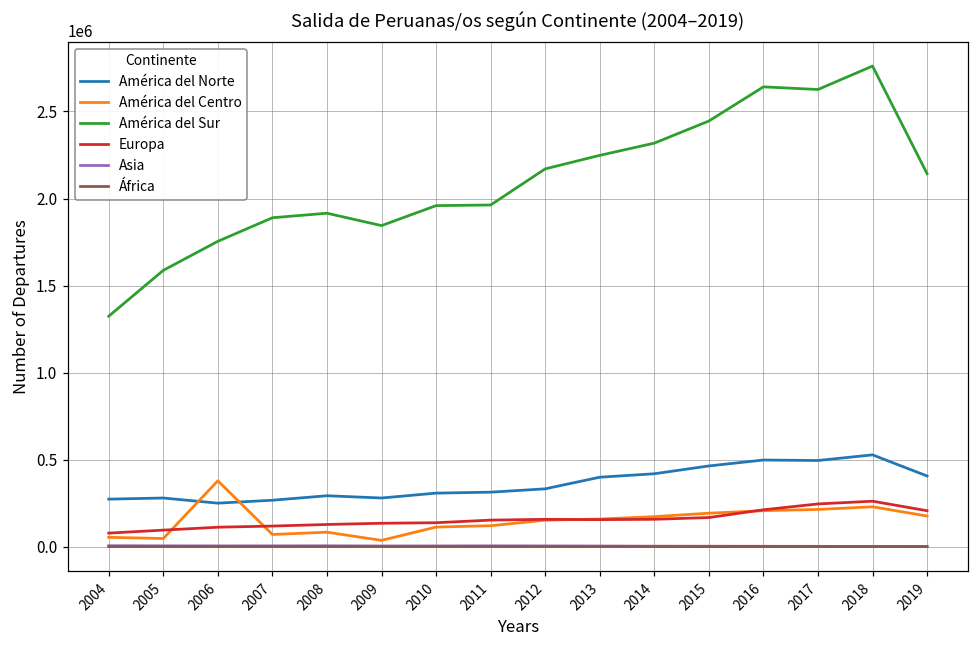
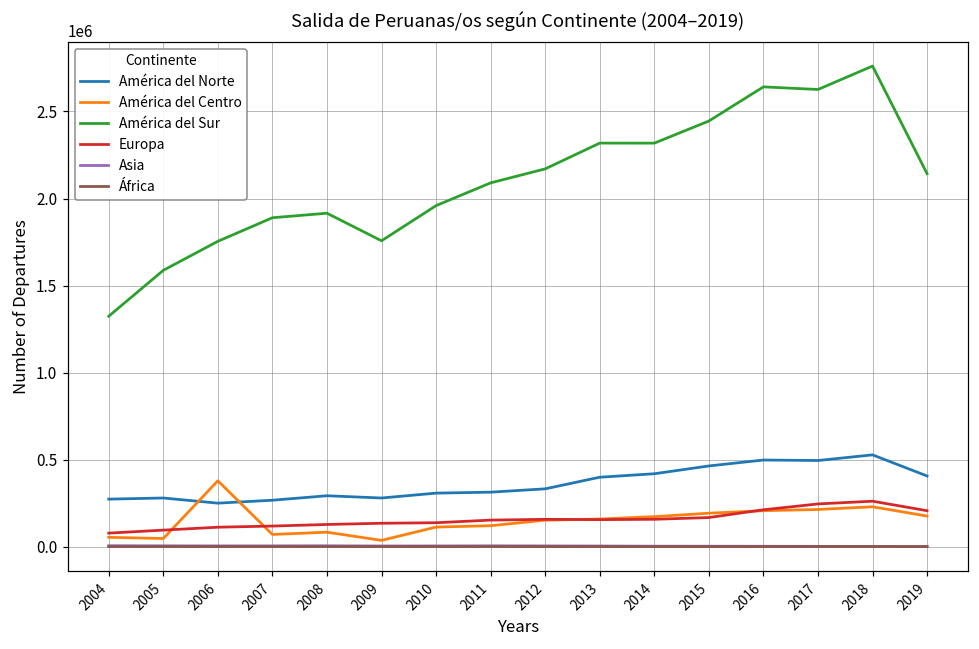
América del Sur, 2009: 1840000 -> 1760000
América del Sur, 2011: 1960000 -> 2090000
América del Sur, 2013: 2250000 -> 2320000
